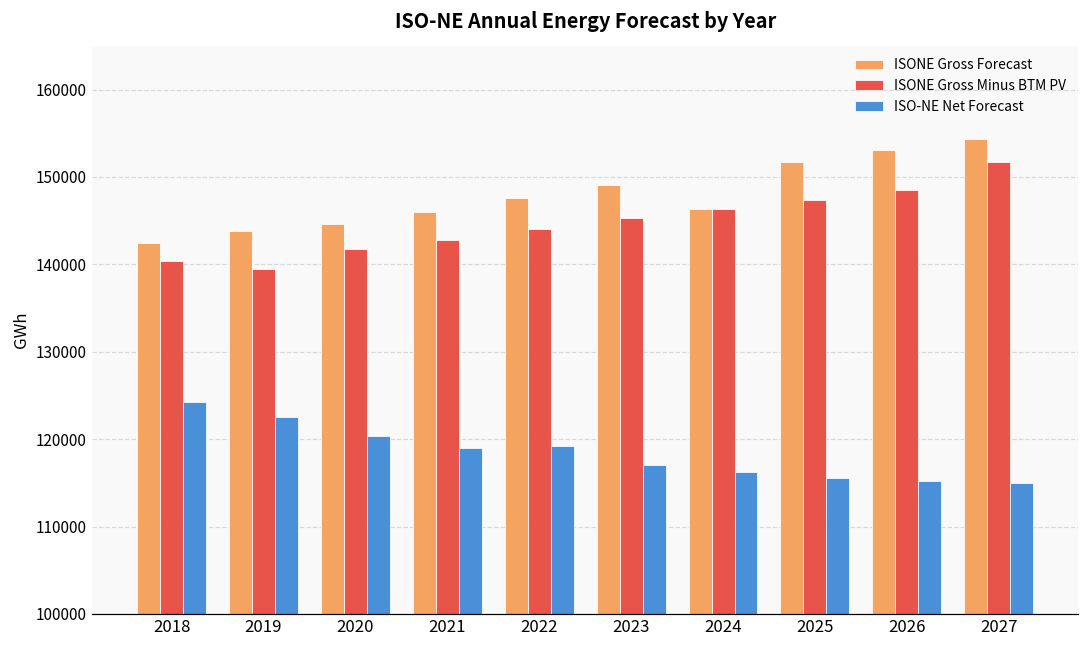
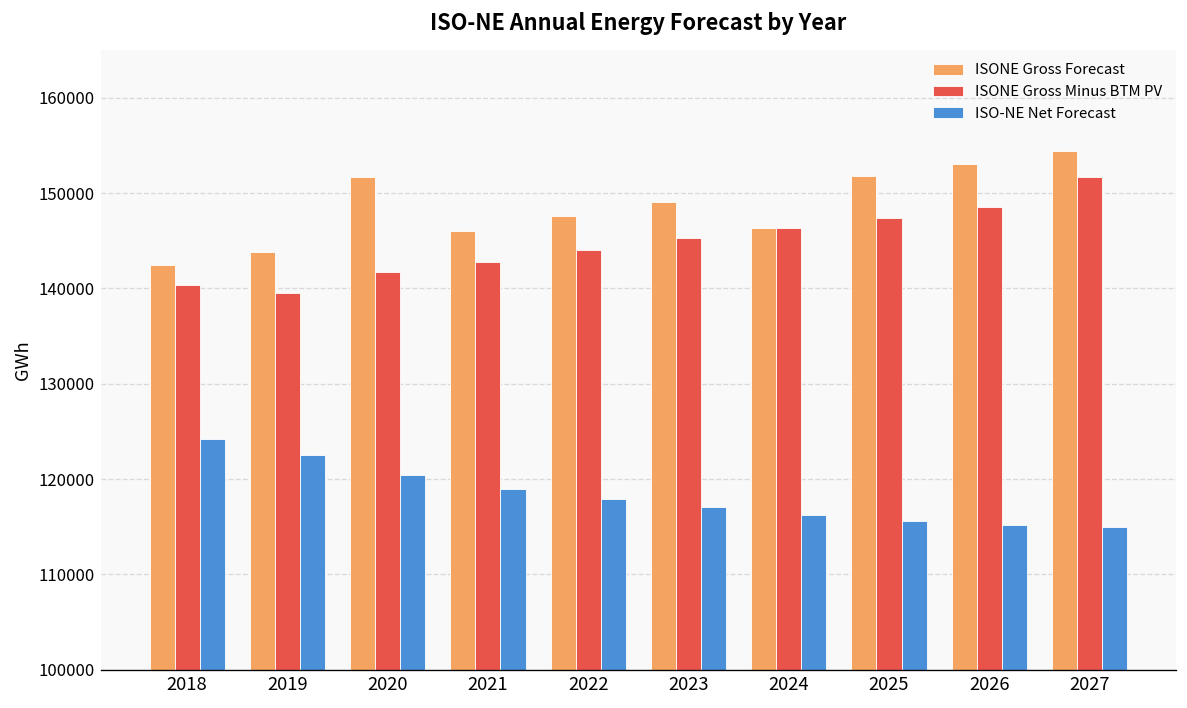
ISONE Gross Forecast, 2020: 145000 -> 152000
ISO-NE Net Forecast, 2022: 119000 -> 118000
